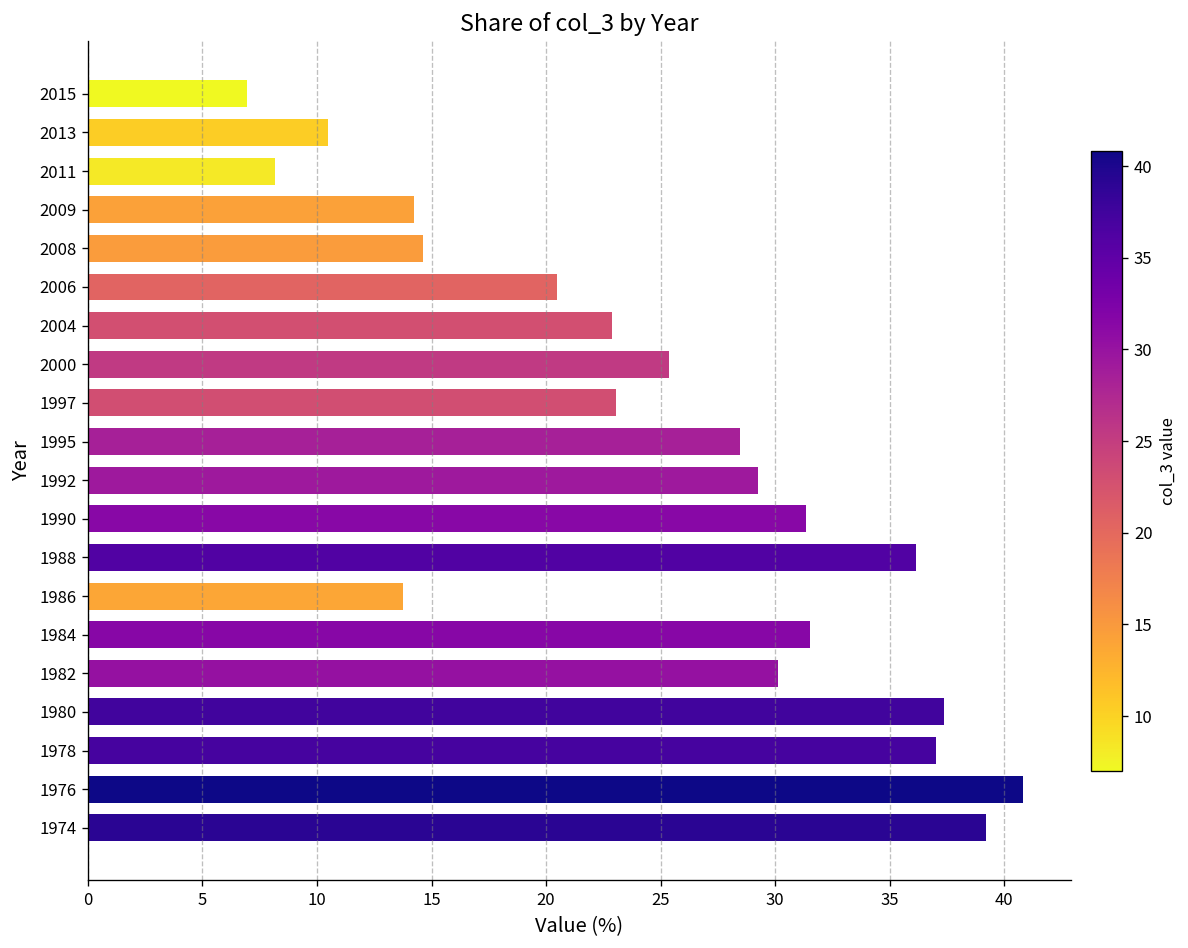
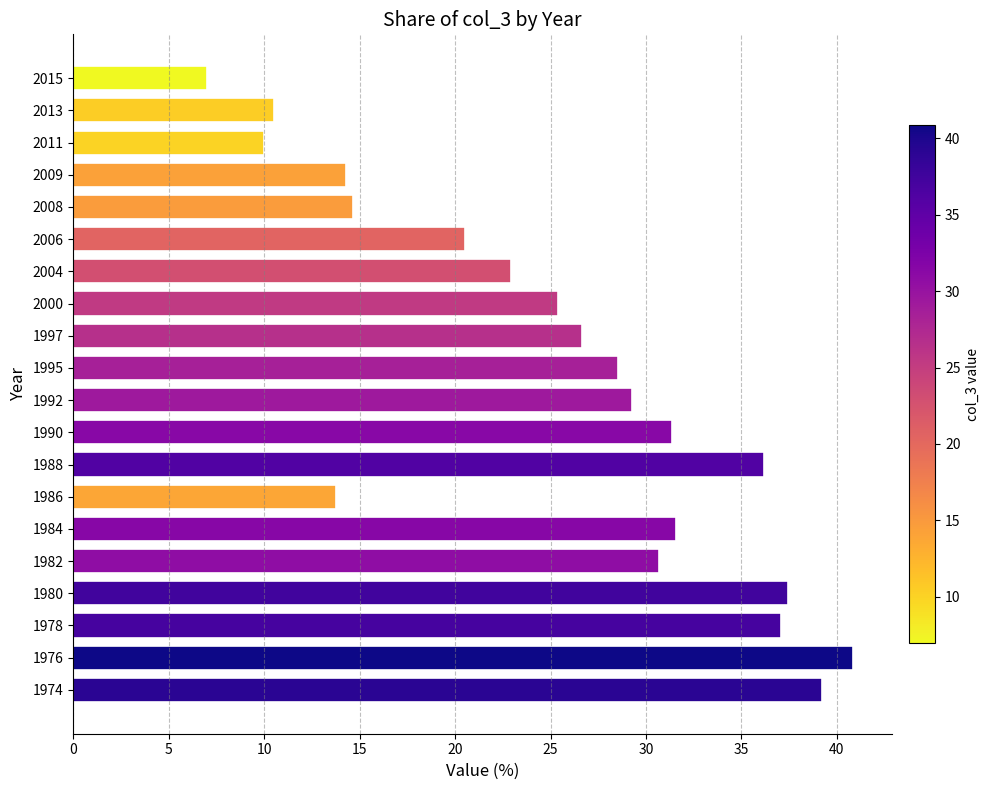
2011: 8.2 -> 10.0
1997: 23.1 -> 26.6
1982: 30.2 -> 30.7
